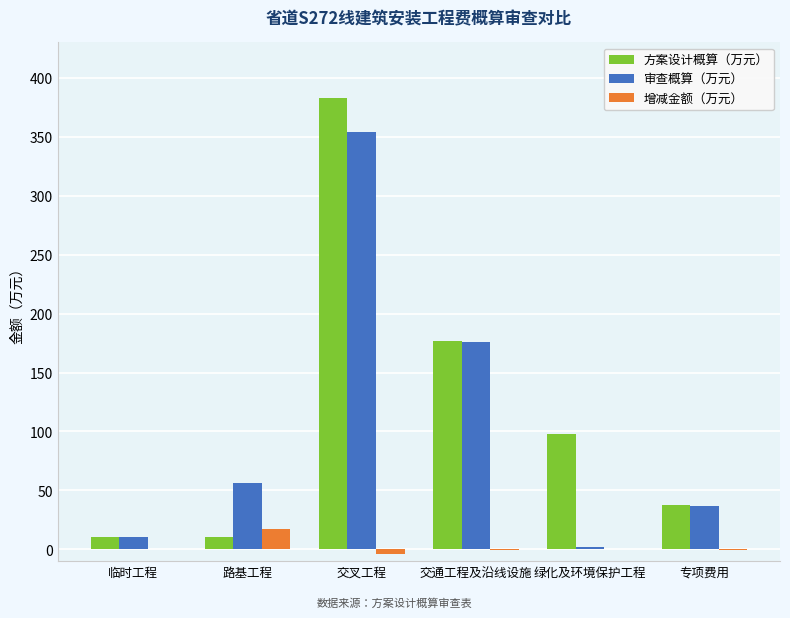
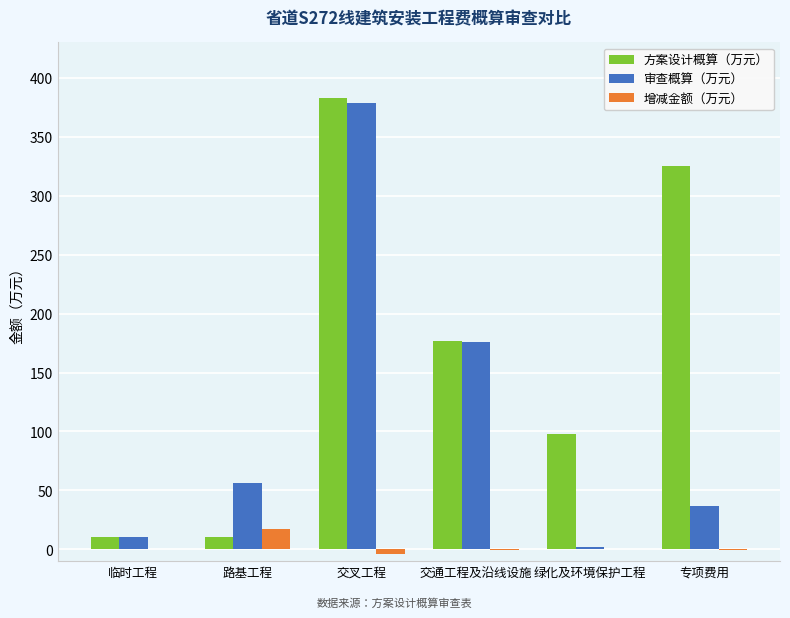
审查概算（万元）, 交叉工程: 354 -> 379
方案设计概算（万元）, 专项费用: 37 -> 325
